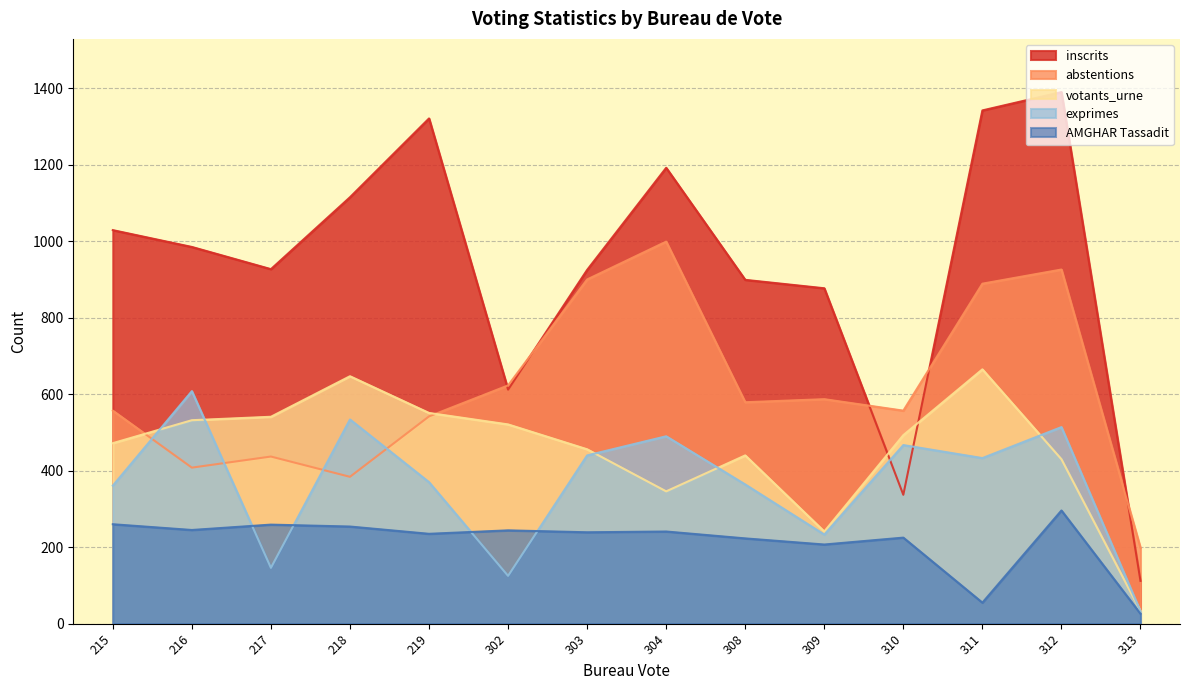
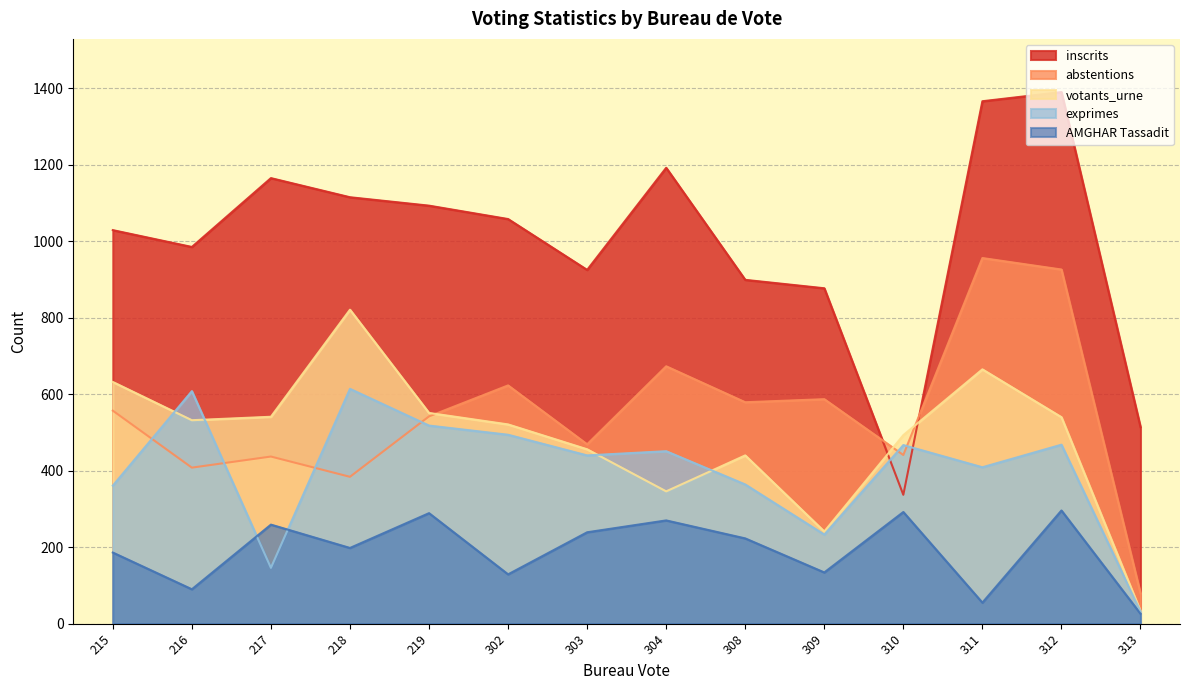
votants_urne, 215: 470 -> 630
AMGHAR Tassadit, 215: 260 -> 190
AMGHAR Tassadit, 216: 250 -> 90
inscrits, 217: 930 -> 1170
votants_urne, 218: 650 -> 820
exprimes, 218: 530 -> 610
AMGHAR Tassadit, 218: 250 -> 200
inscrits, 219: 1320 -> 1090
exprimes, 219: 370 -> 520
AMGHAR Tassadit, 219: 240 -> 290
inscrits, 302: 610 -> 1060
exprimes, 302: 130 -> 490
AMGHAR Tassadit, 302: 240 -> 130
abstentions, 303: 900 -> 470
abstentions, 304: 1000 -> 670
exprimes, 304: 490 -> 450
AMGHAR Tassadit, 304: 240 -> 270
AMGHAR Tassadit, 309: 210 -> 130
abstentions, 310: 560 -> 440
AMGHAR Tassadit, 310: 230 -> 290
inscrits, 311: 1340 -> 1370
abstentions, 311: 890 -> 960
exprimes, 311: 430 -> 410
votants_urne, 312: 430 -> 540
exprimes, 312: 510 -> 470
inscrits, 313: 110 -> 510
abstentions, 313: 200 -> 80
